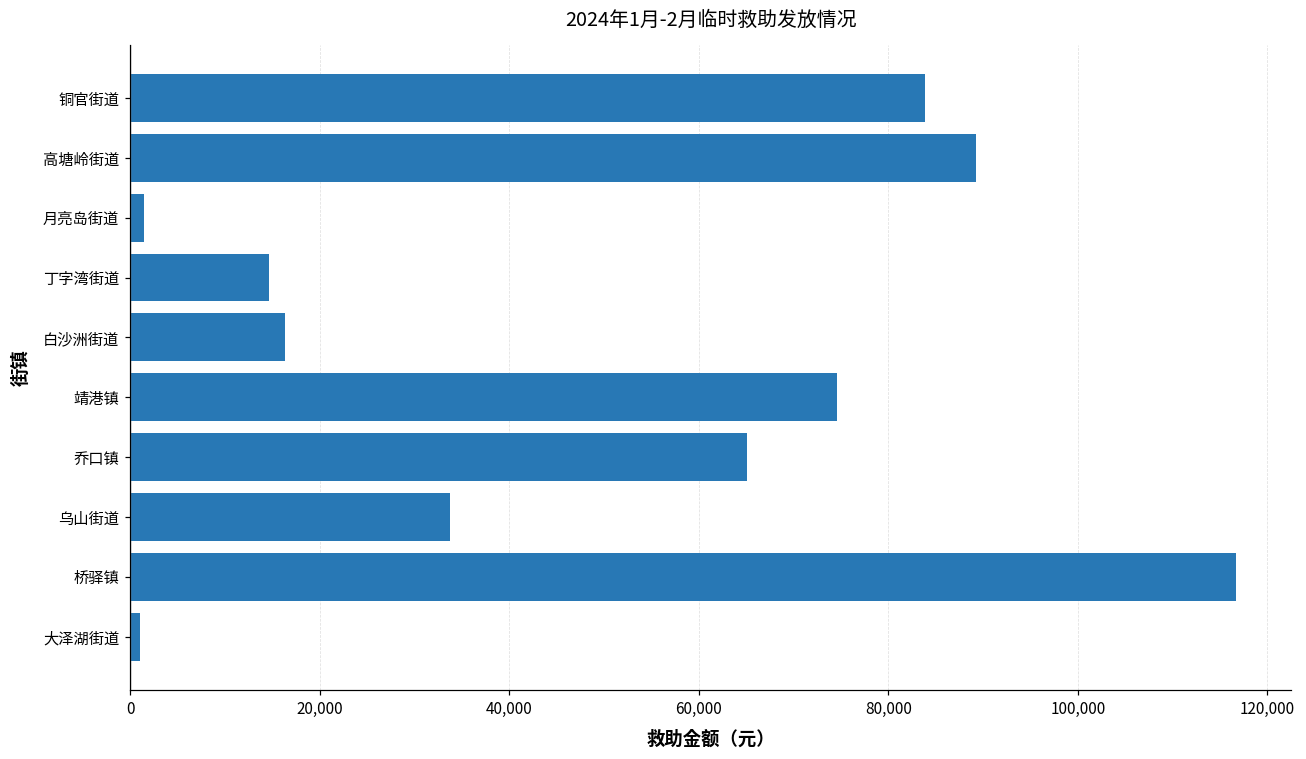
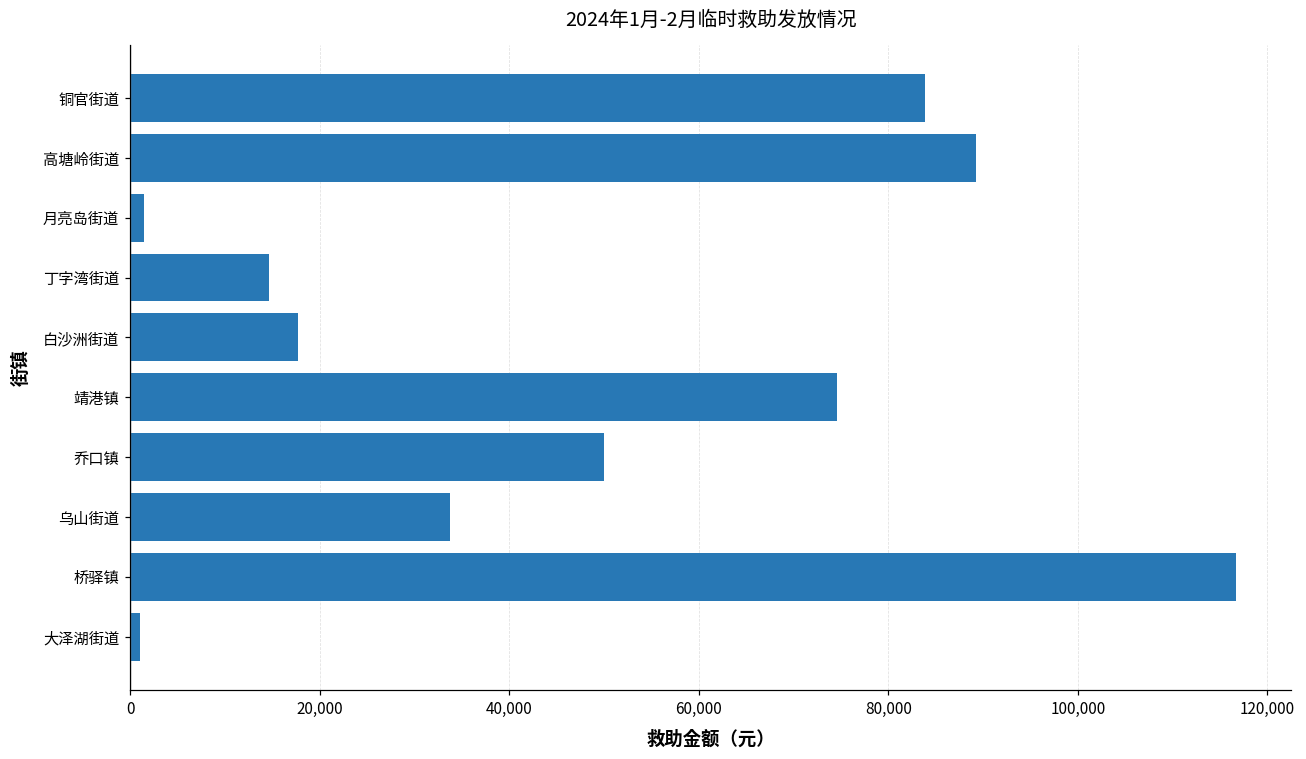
白沙洲街道: 16,000 -> 18,000
乔口镇: 65,000 -> 50,000
